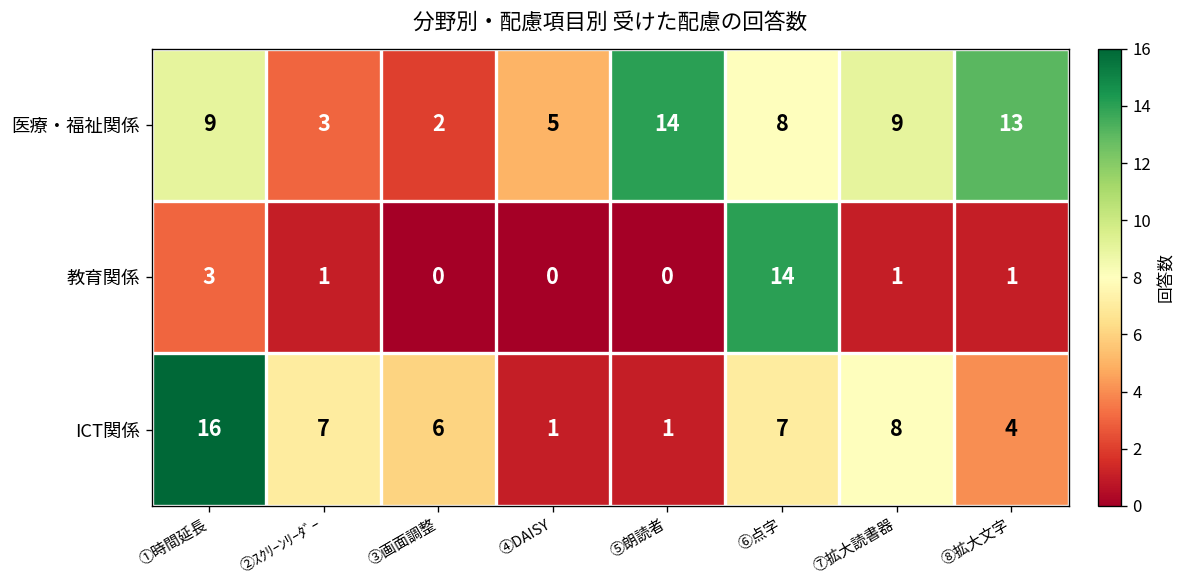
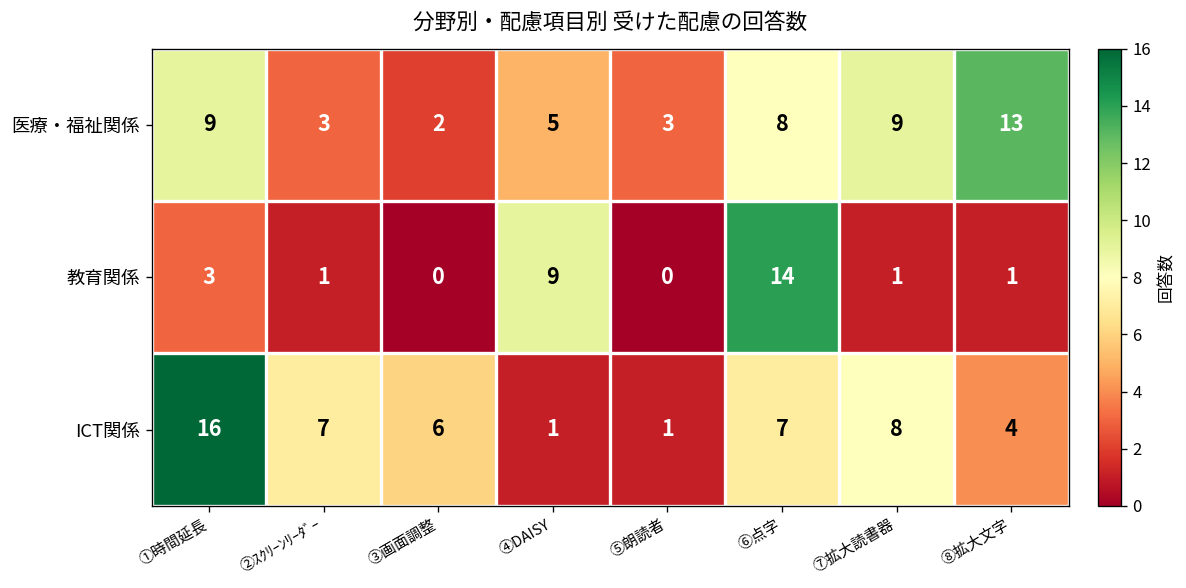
医療・福祉関係, ⑤朗読者: 14 -> 3
教育関係, ④DAISY: 0 -> 9
